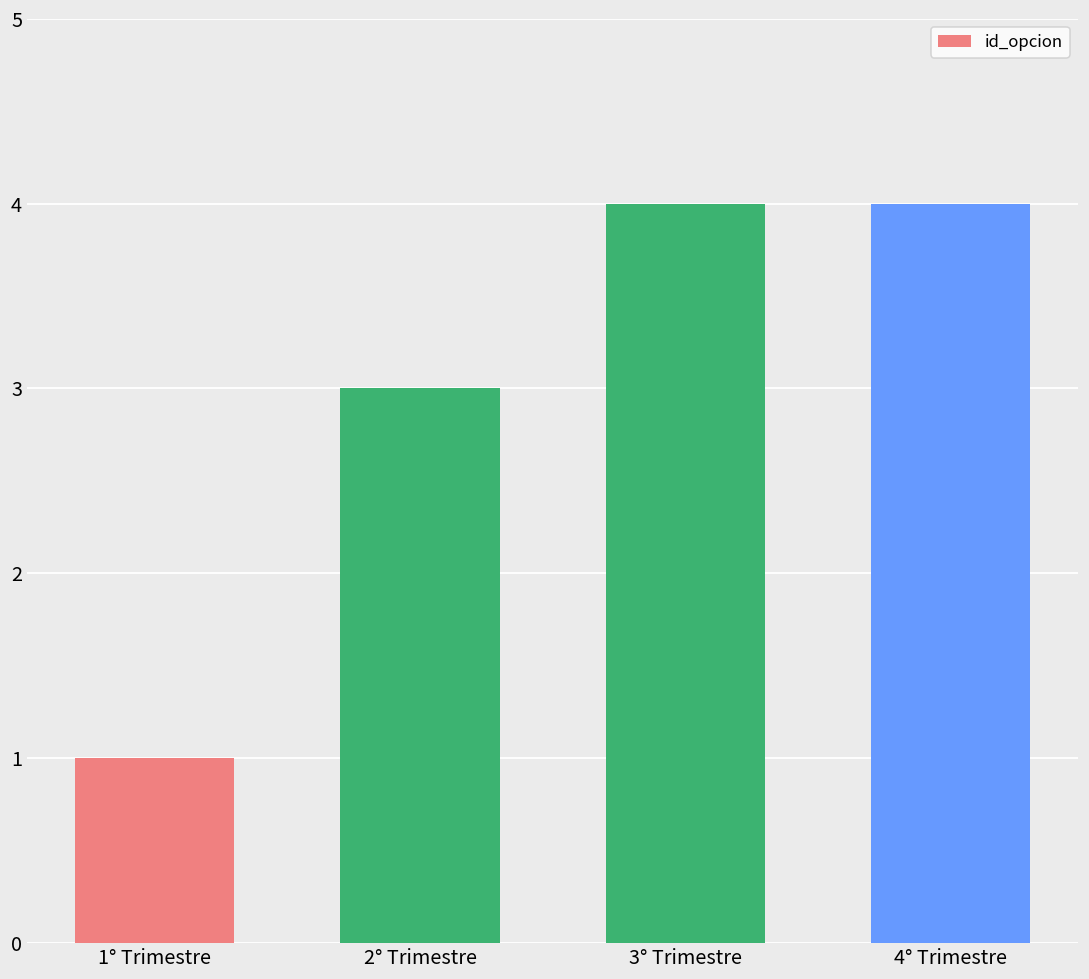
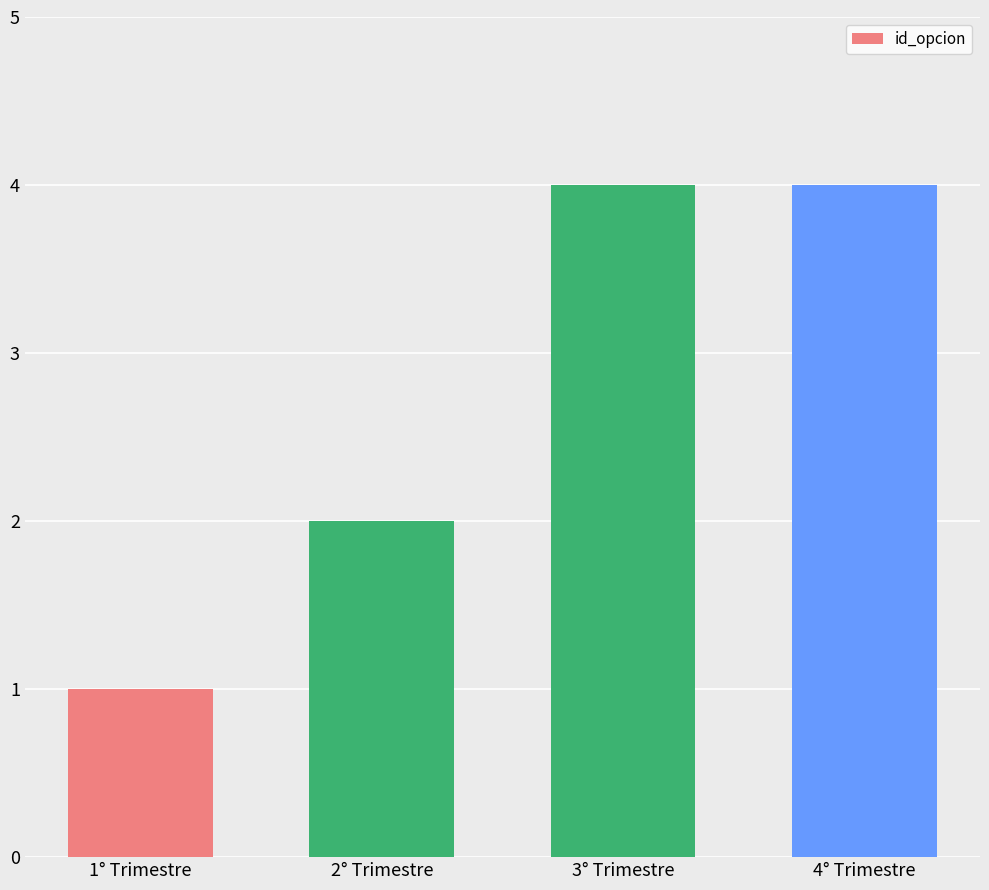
2° Trimestre: 3 -> 2
